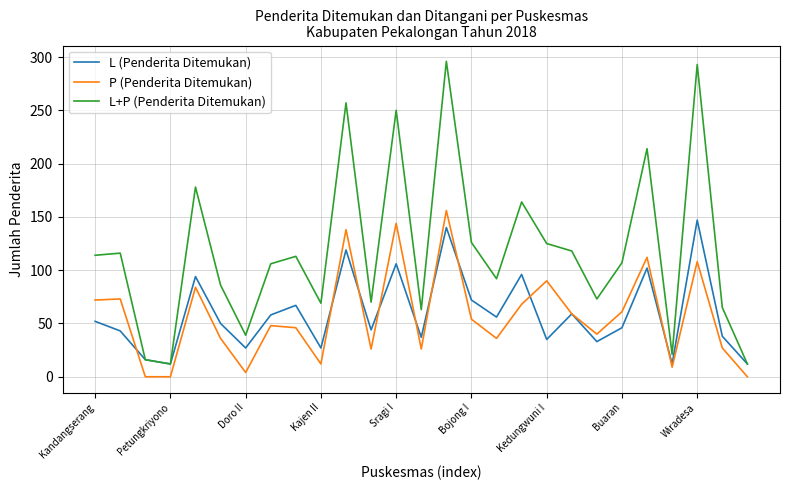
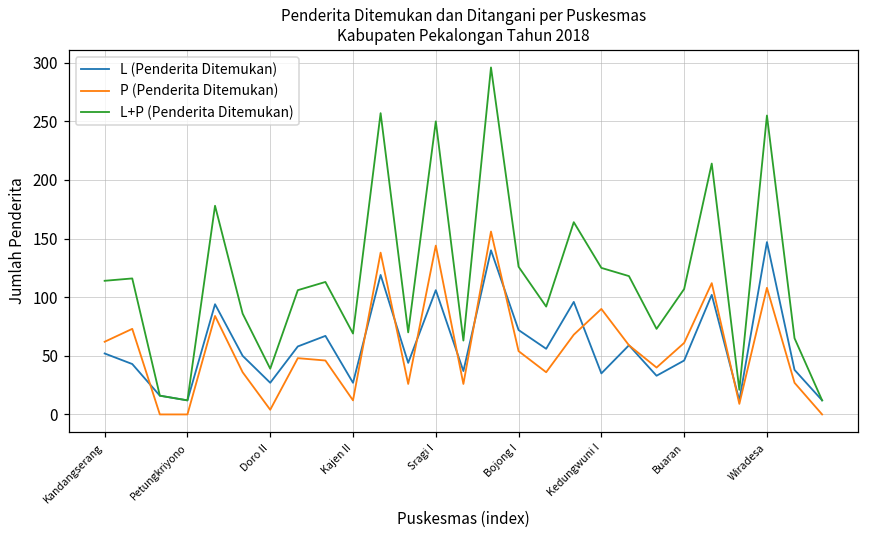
P (Penderita Ditemukan), Kandangserang: 72 -> 62
L+P (Penderita Ditemukan), Wiradesa: 293 -> 255
